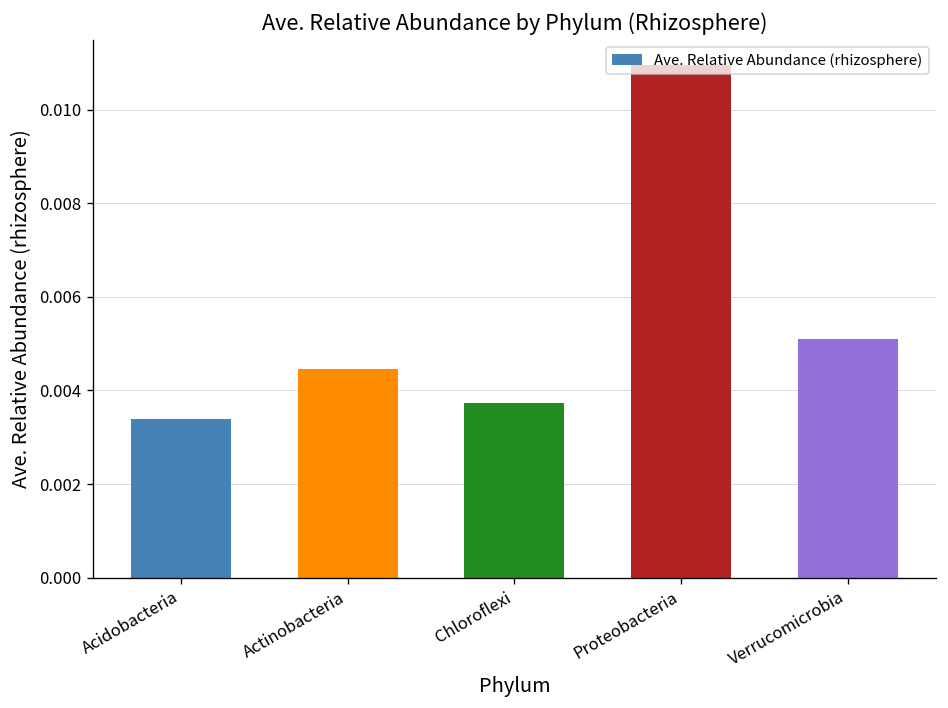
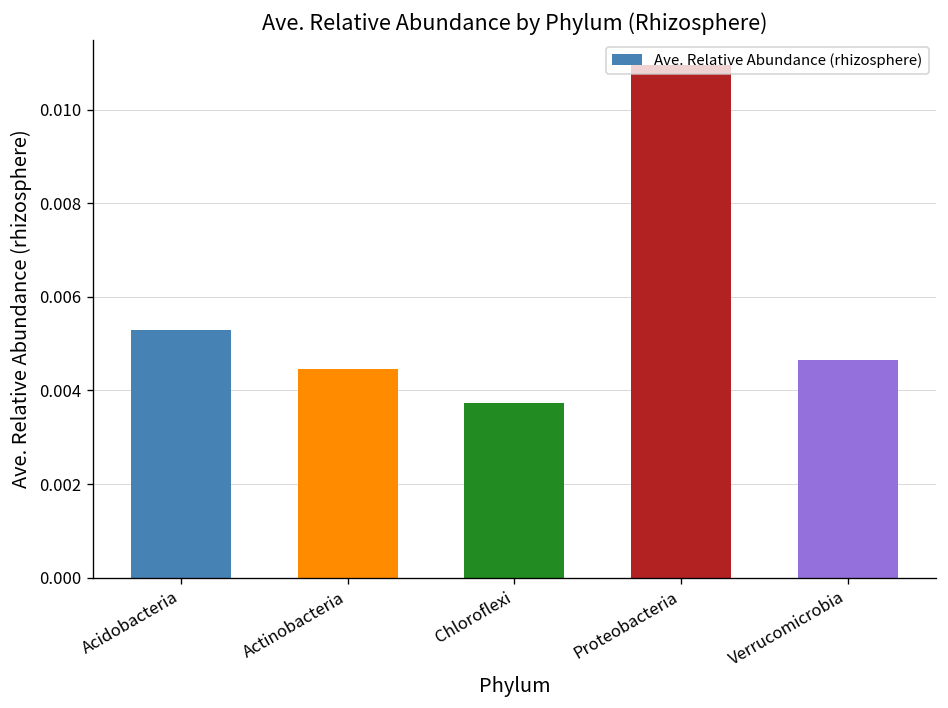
Acidobacteria: 0.0034 -> 0.0053
Verrucomicrobia: 0.0051 -> 0.0047
